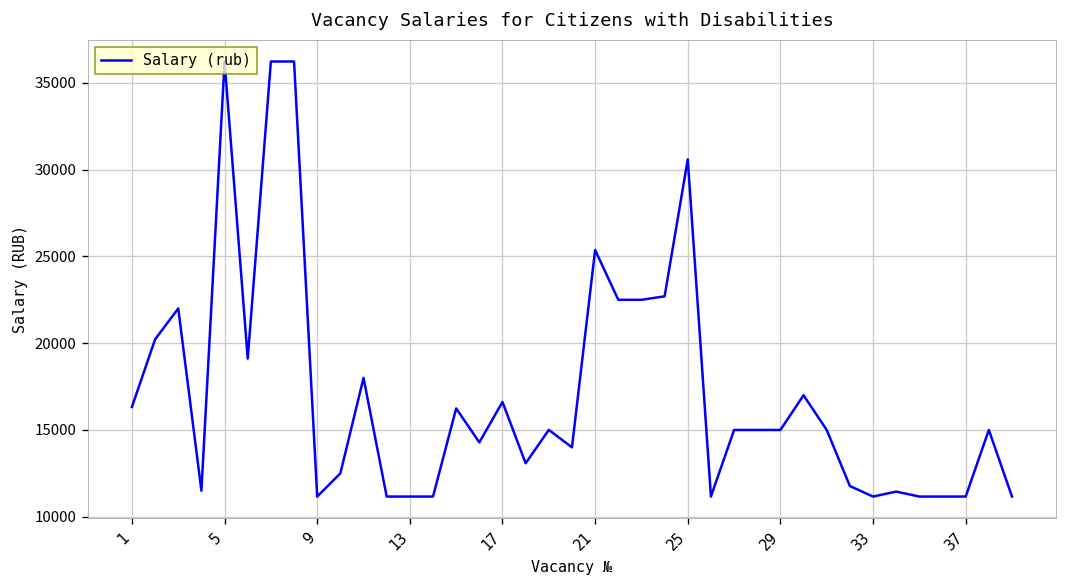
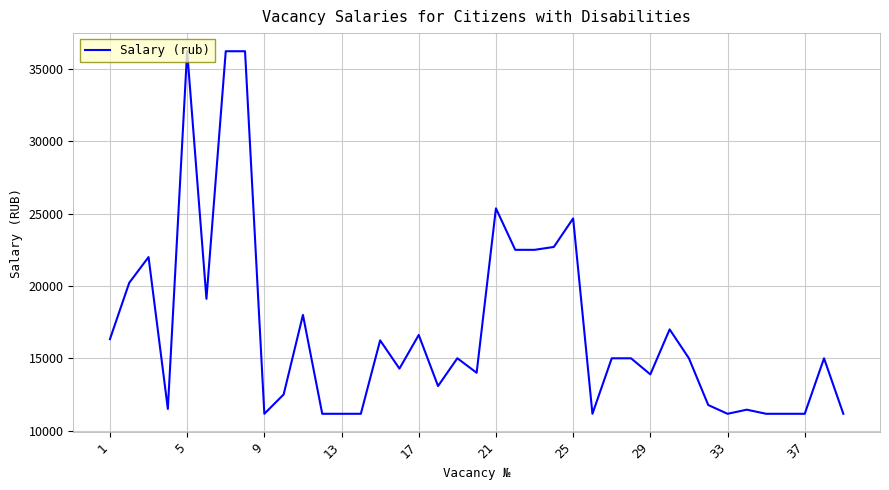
25: 30600 -> 24700
29: 15000 -> 13900
